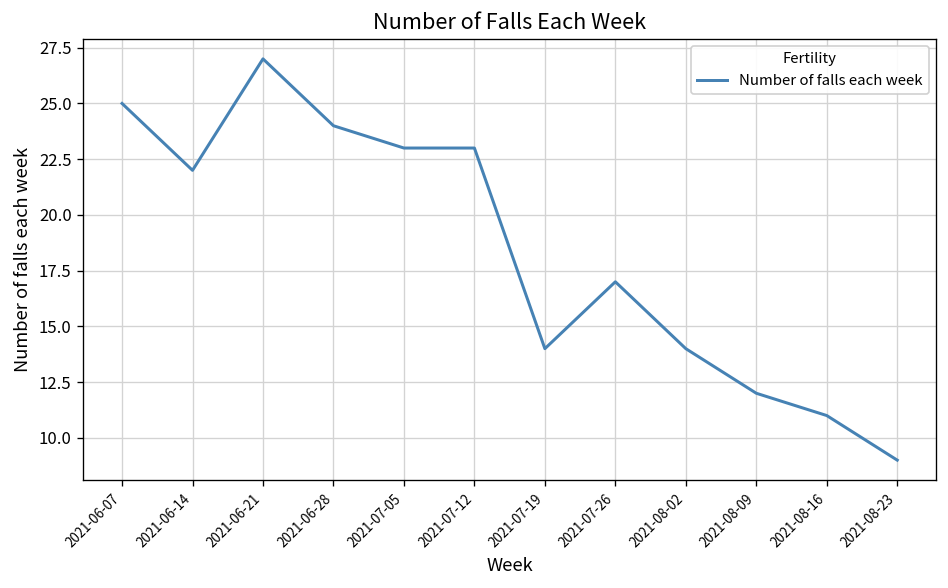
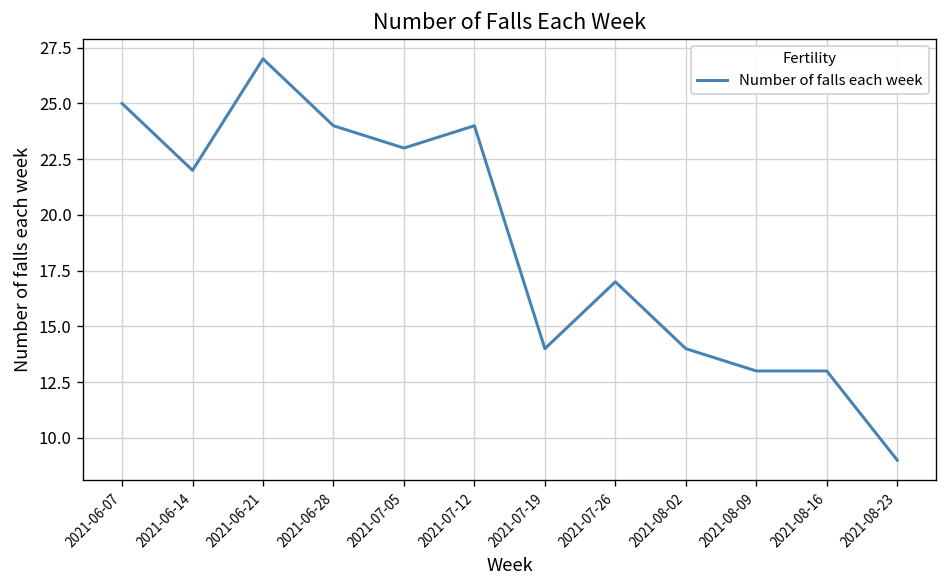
2021-07-12: 23 -> 24
2021-08-09: 12 -> 13
2021-08-16: 11 -> 13
